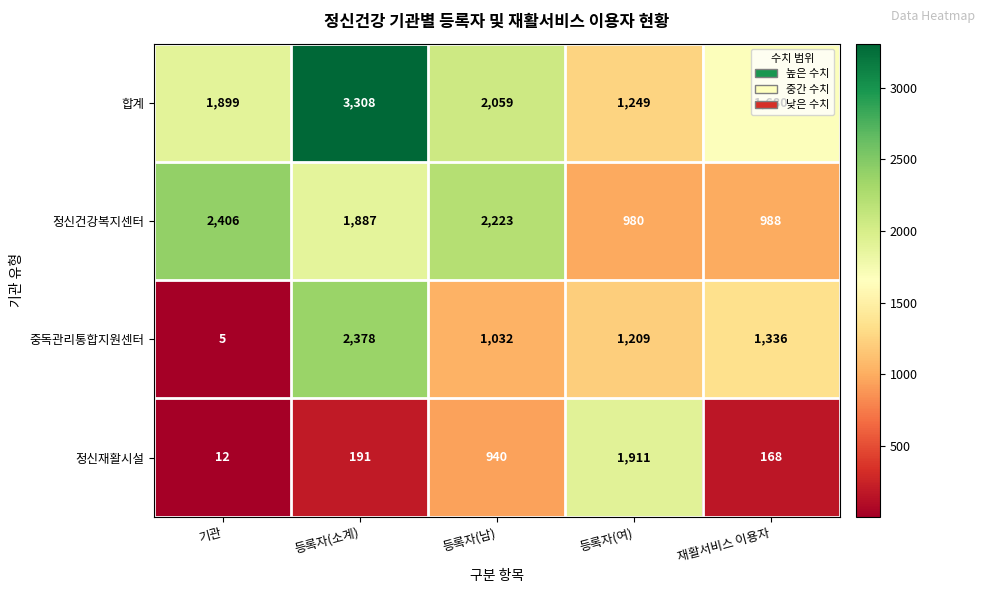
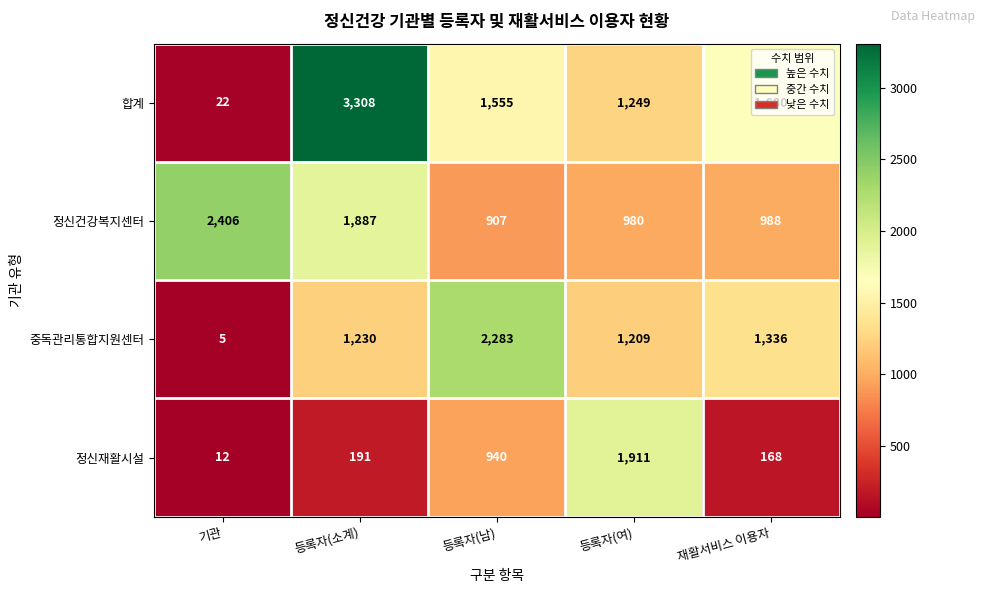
합계, 기관: 1,899 -> 22
합계, 등록자(남): 2,059 -> 1,555
정신건강복지센터, 등록자(남): 2,223 -> 907
중독관리통합지원센터, 등록자(소계): 2,378 -> 1,230
중독관리통합지원센터, 등록자(남): 1,032 -> 2,283
